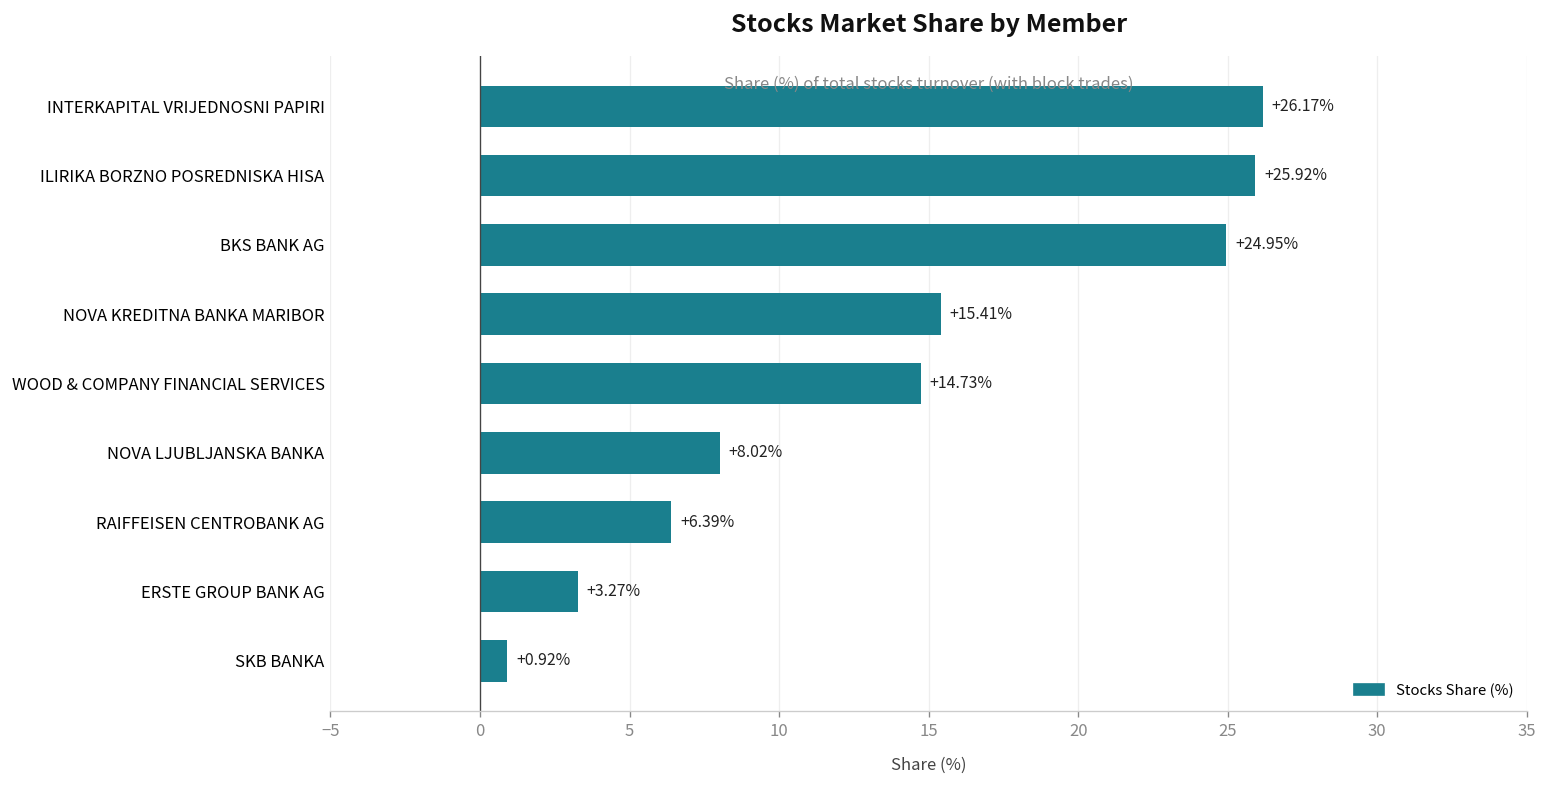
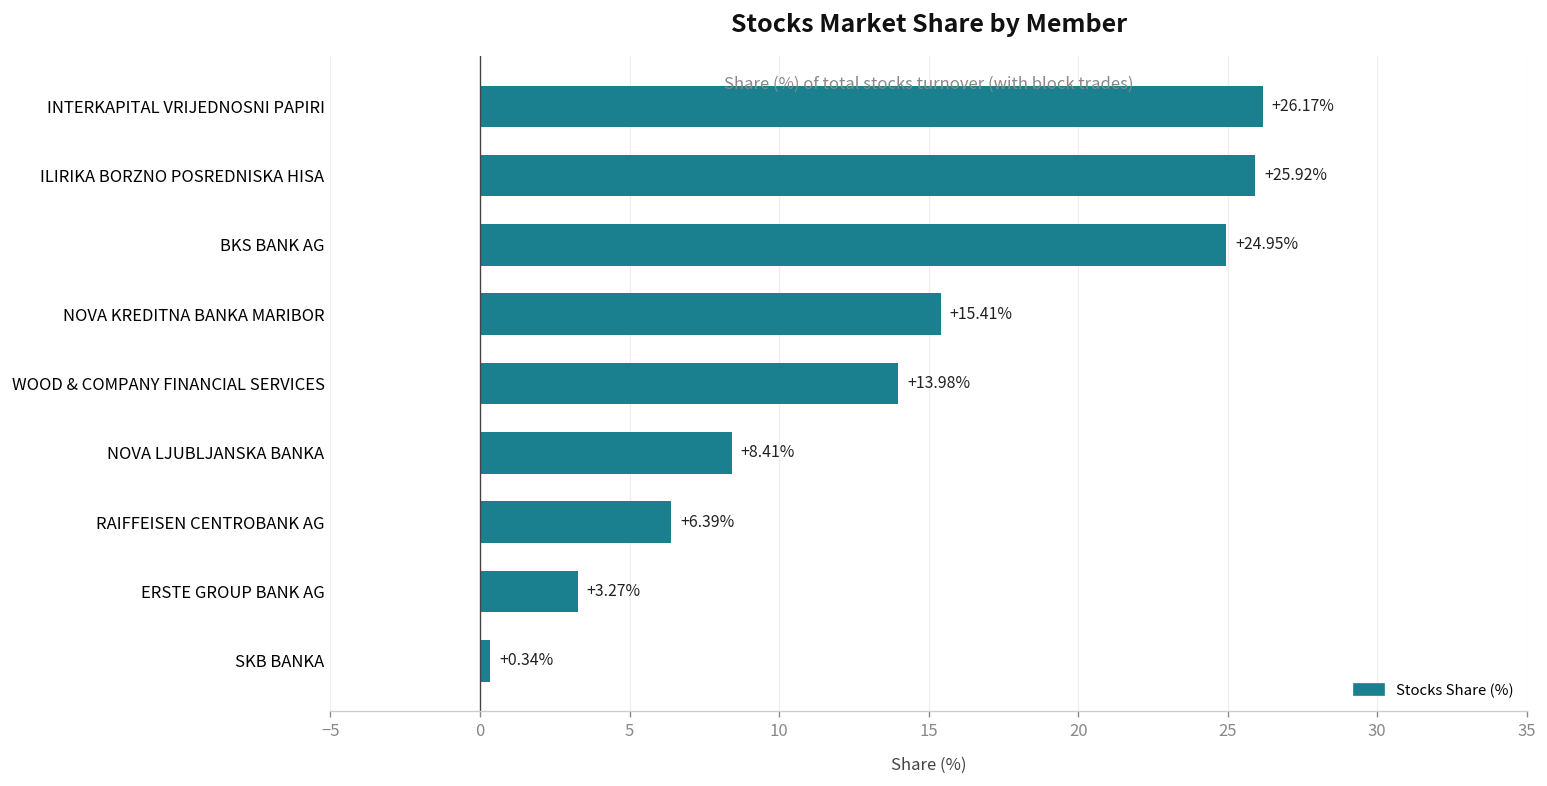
WOOD & COMPANY FINANCIAL SERVICES: +14.73% -> +13.98%
NOVA LJUBLJANSKA BANKA: +8.02% -> +8.41%
SKB BANKA: +0.92% -> +0.34%
